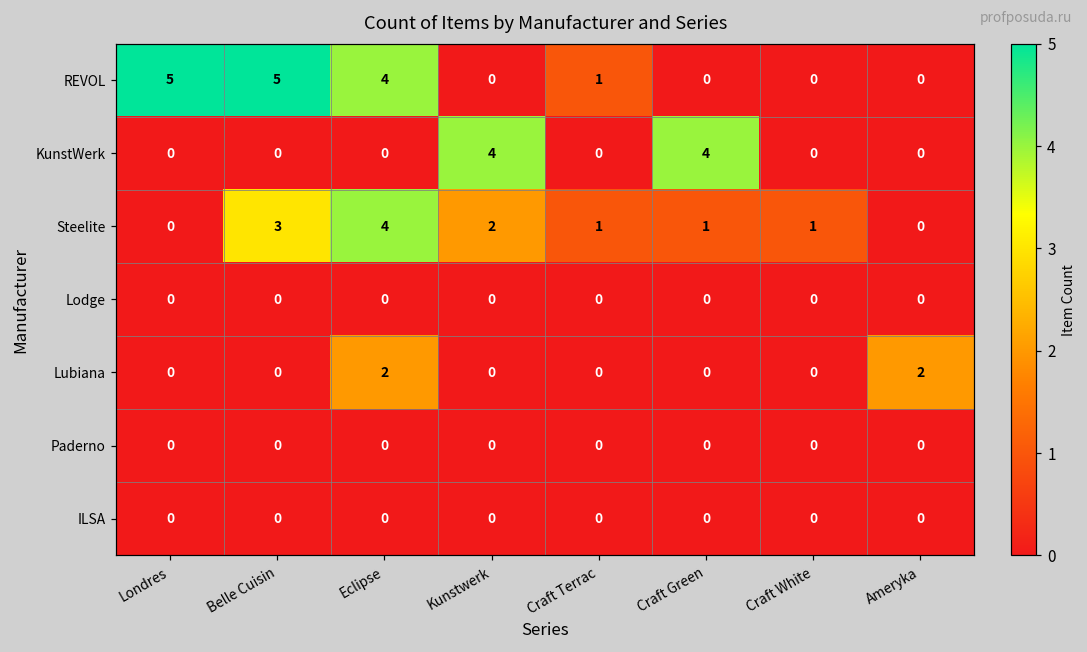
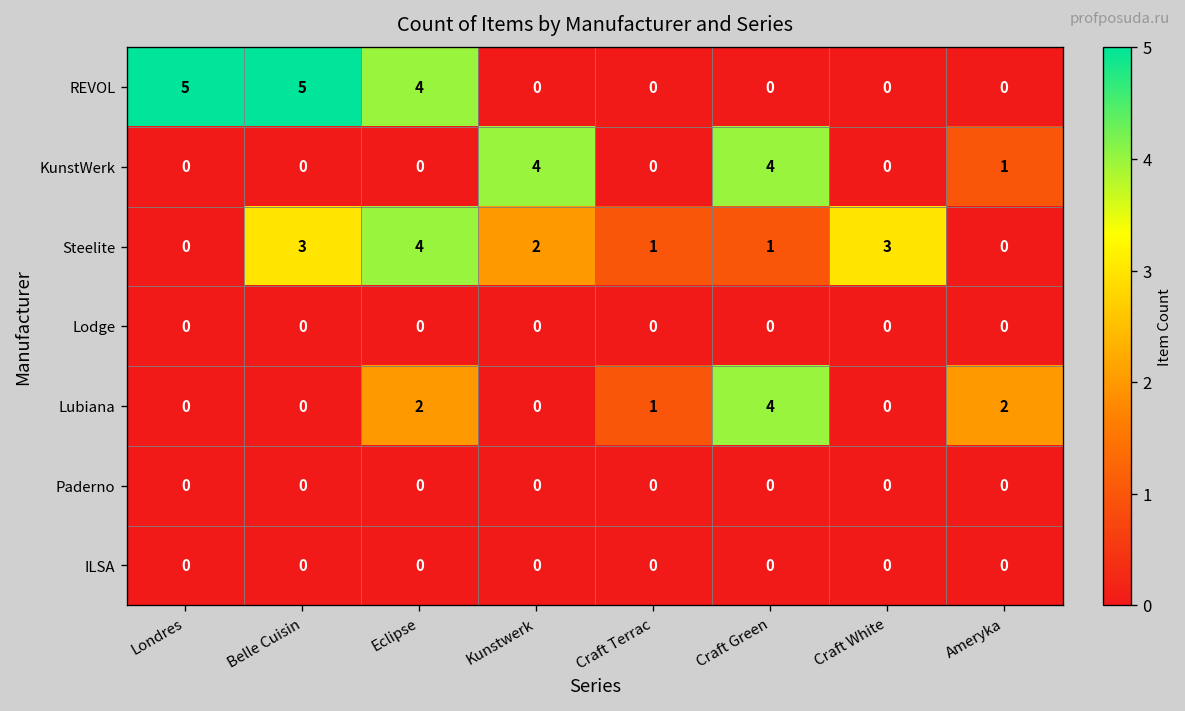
REVOL, Craft Terrac: 1 -> 0
KunstWerk, Ameryka: 0 -> 1
Steelite, Craft White: 1 -> 3
Lubiana, Craft Terrac: 0 -> 1
Lubiana, Craft Green: 0 -> 4
